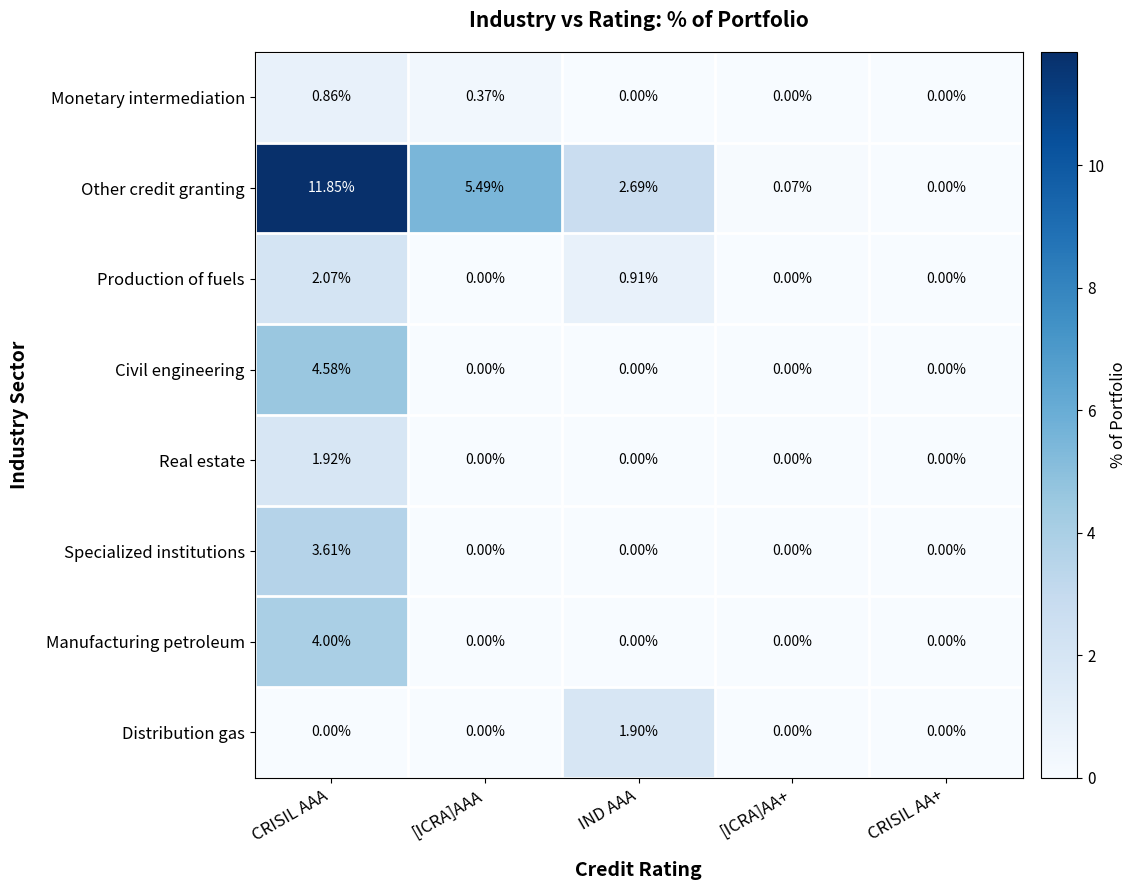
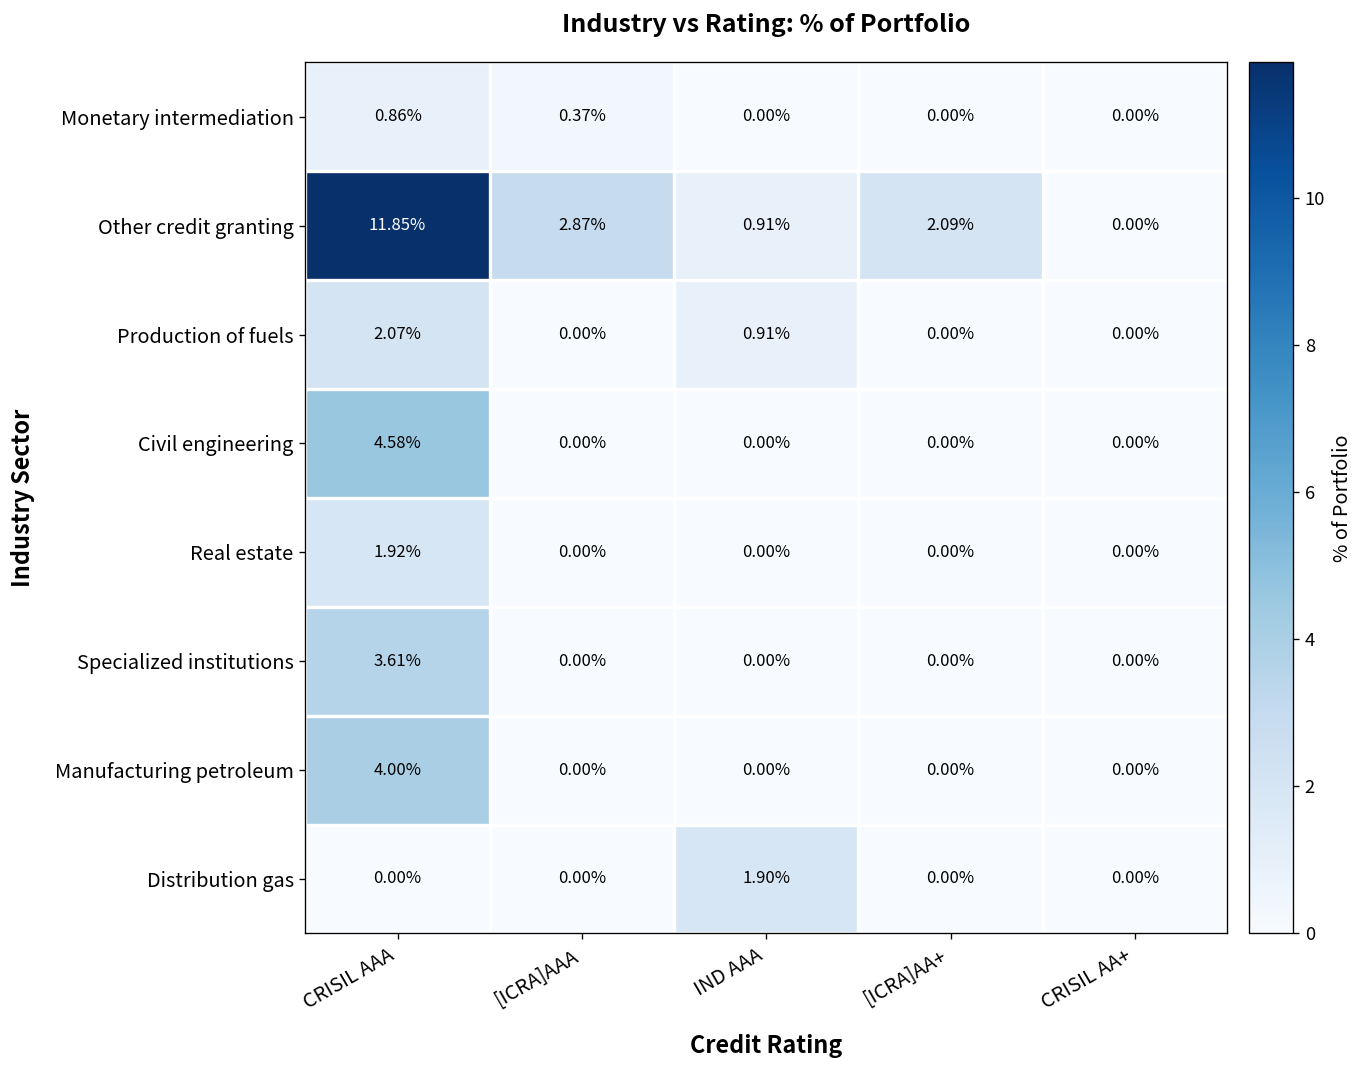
Other credit granting, [ICRA]AAA: 5.49% -> 2.87%
Other credit granting, IND AAA: 2.69% -> 0.91%
Other credit granting, [ICRA]AA+: 0.07% -> 2.09%
